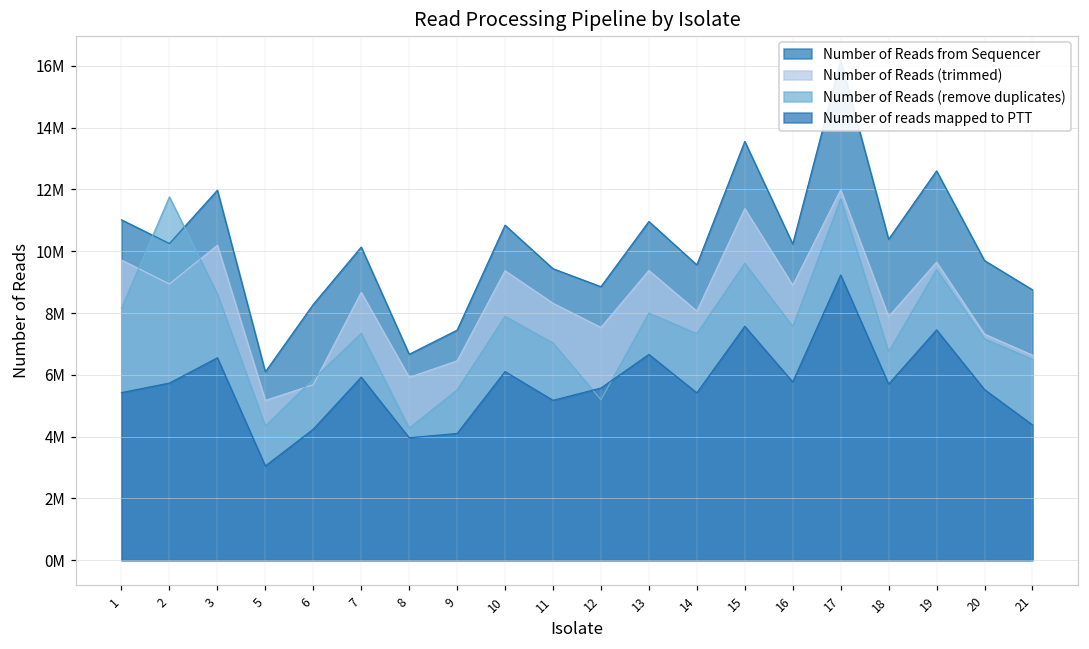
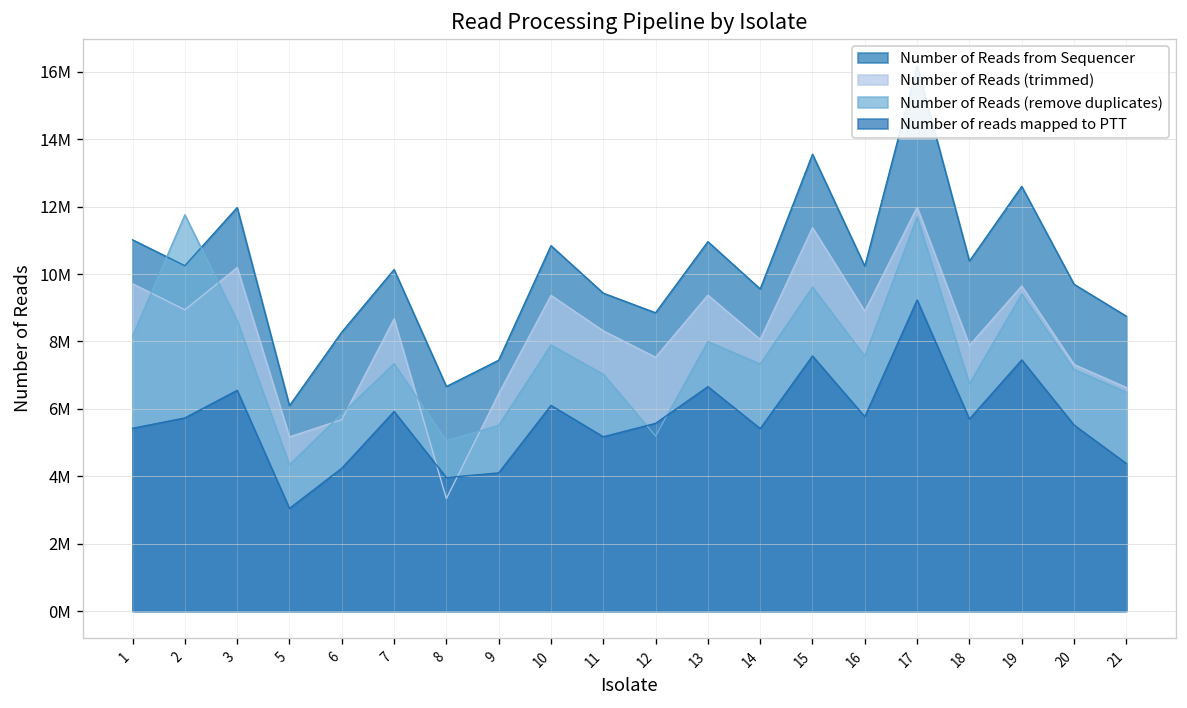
Number of Reads (trimmed), 8: 5900000 -> 3300000
Number of Reads (remove duplicates), 8: 4300000 -> 5100000
